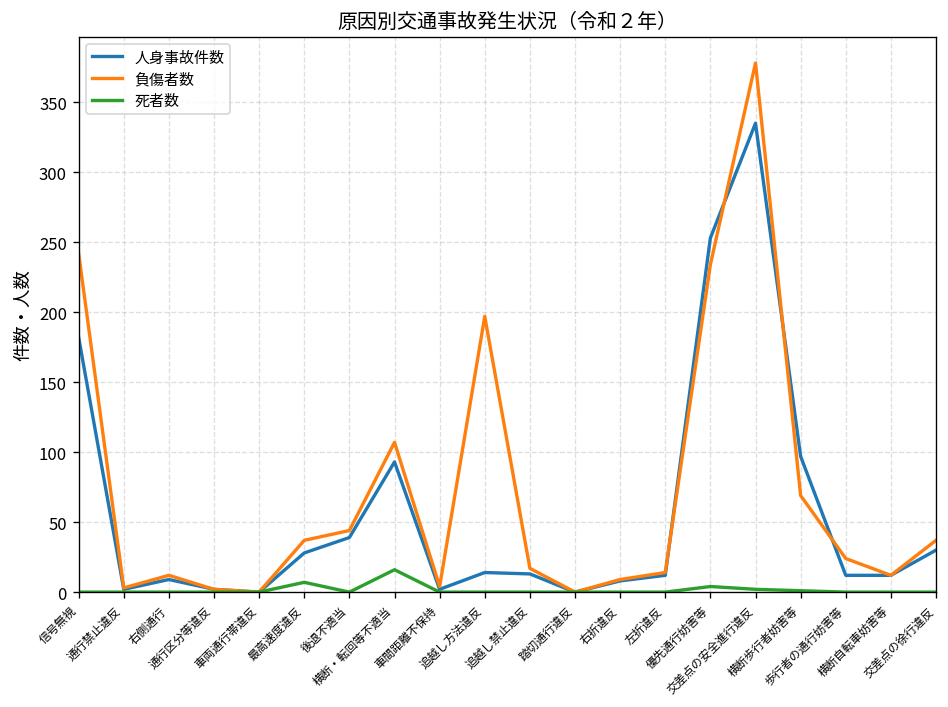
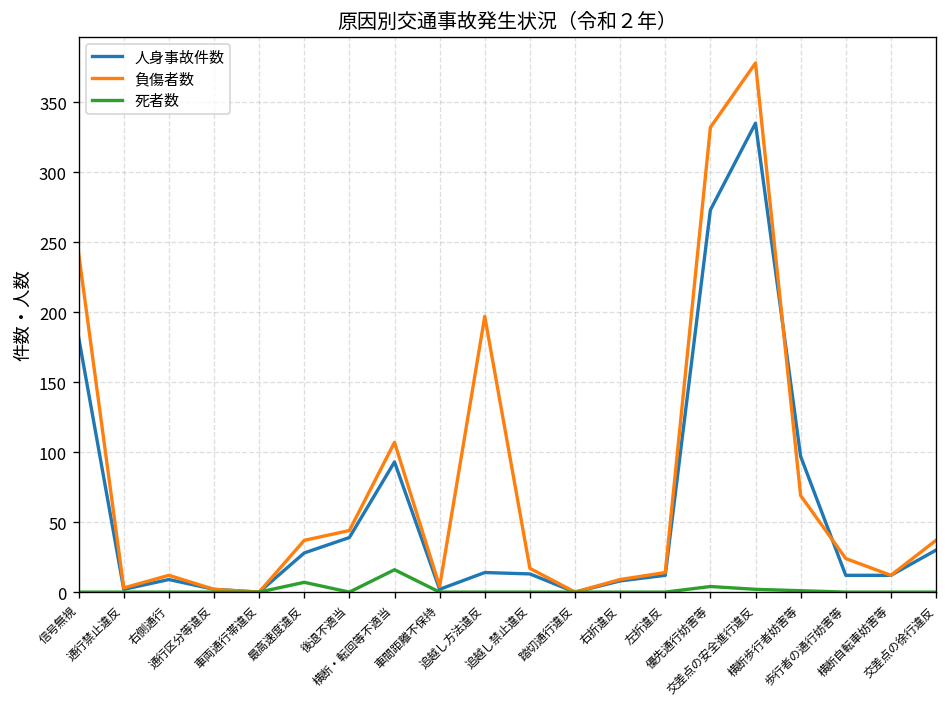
人身事故件数, 優先通行妨害等: 253 -> 273
負傷者数, 優先通行妨害等: 234 -> 332
